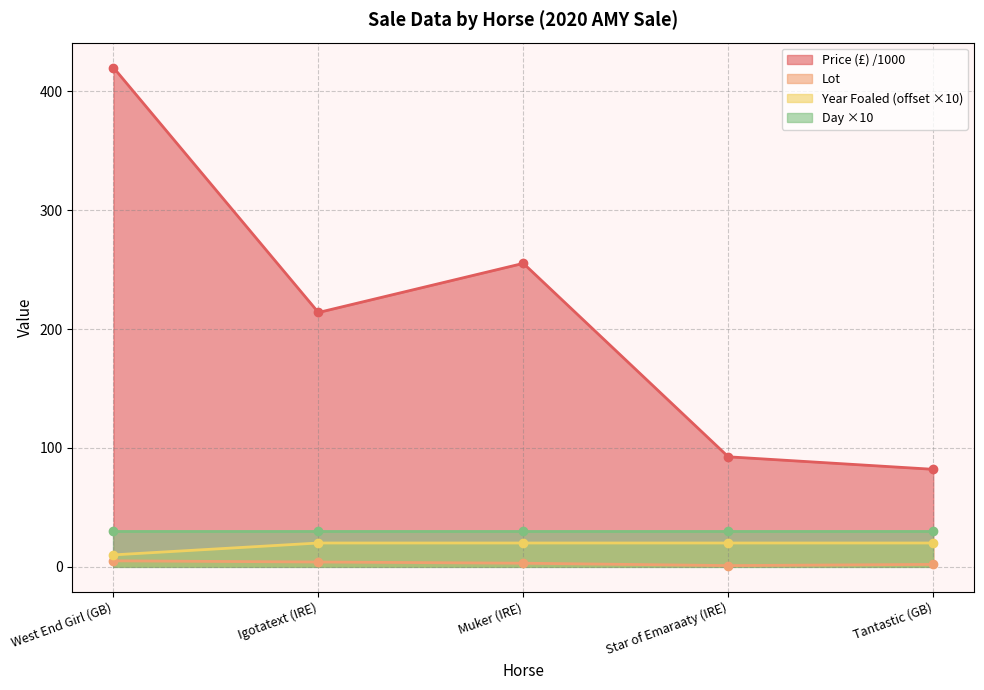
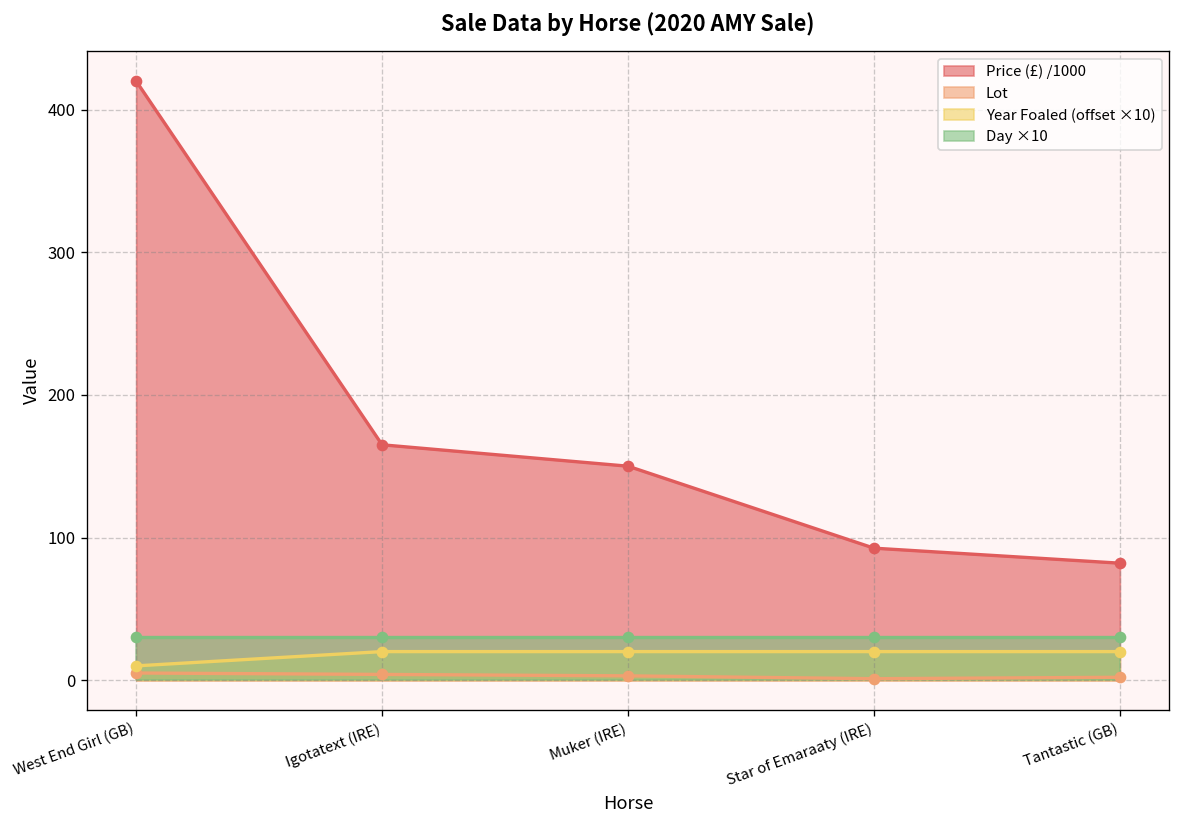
Price (£) /1000, Igotatext (IRE): 214 -> 165
Price (£) /1000, Muker (IRE): 255 -> 150
